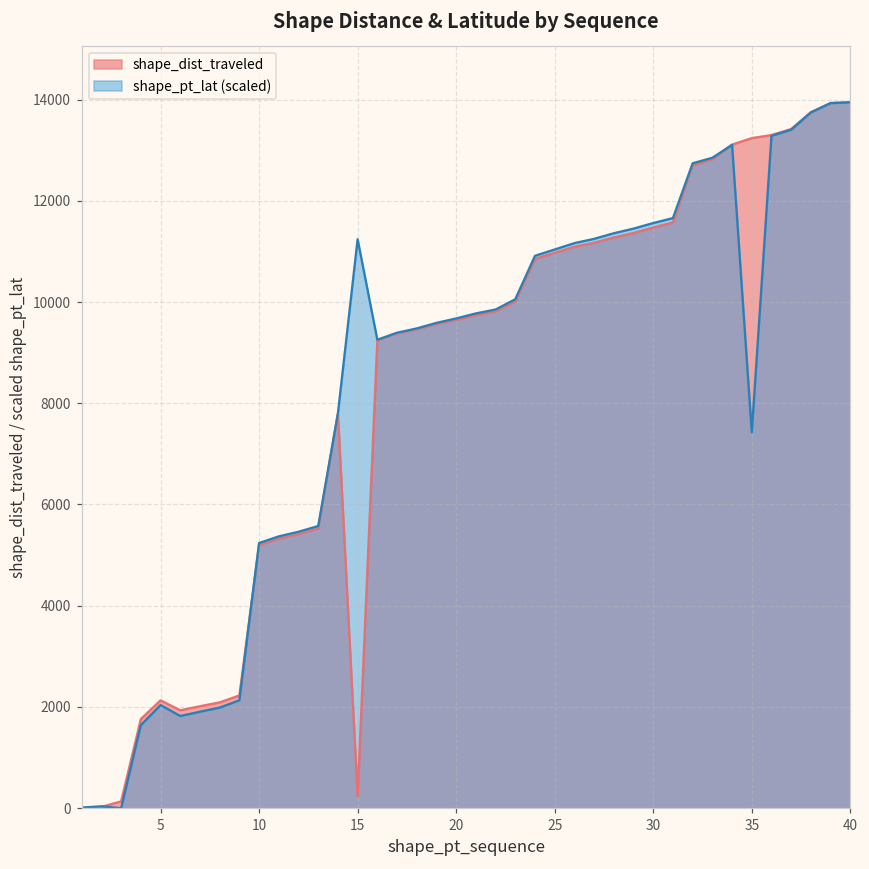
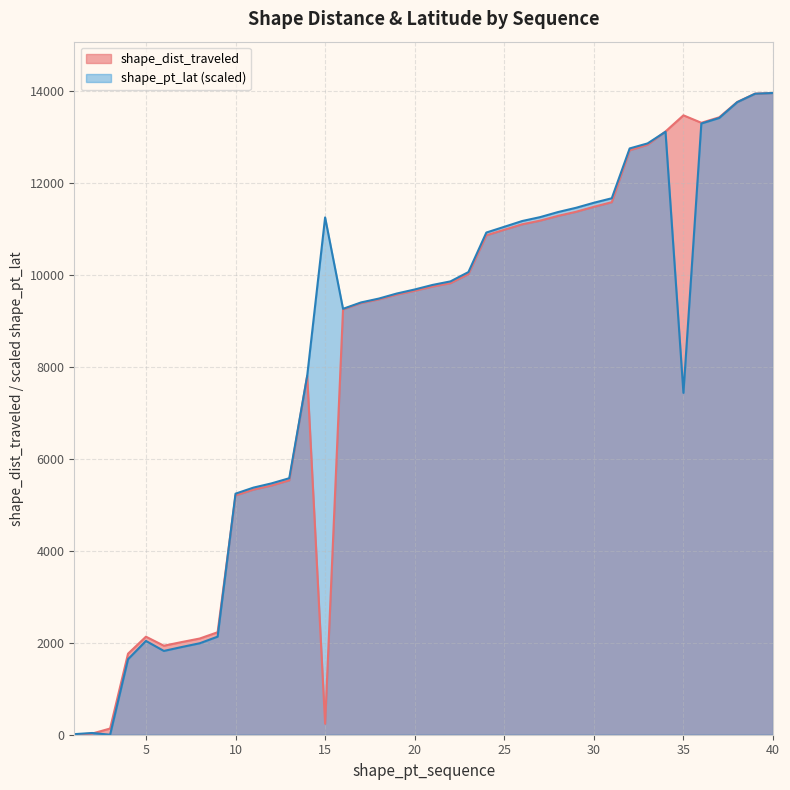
shape_dist_traveled, 35: 13200 -> 13500
